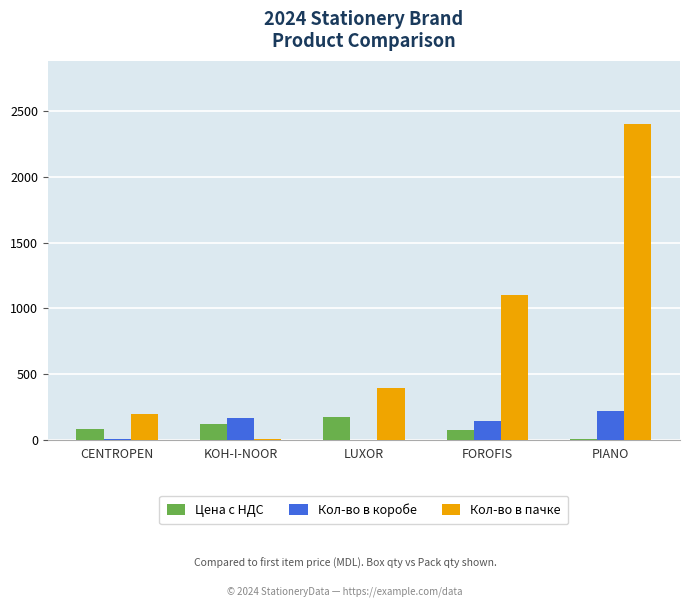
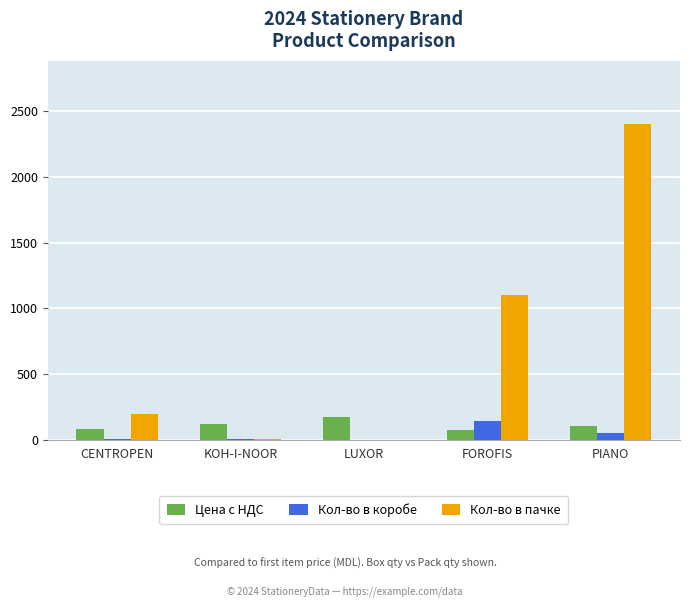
Кол-во в коробе, KOH-I-NOOR: 170 -> 10
Кол-во в пачке, LUXOR: 390 -> 0
Цена с НДС, PIANO: 10 -> 110
Кол-во в коробе, PIANO: 220 -> 50
